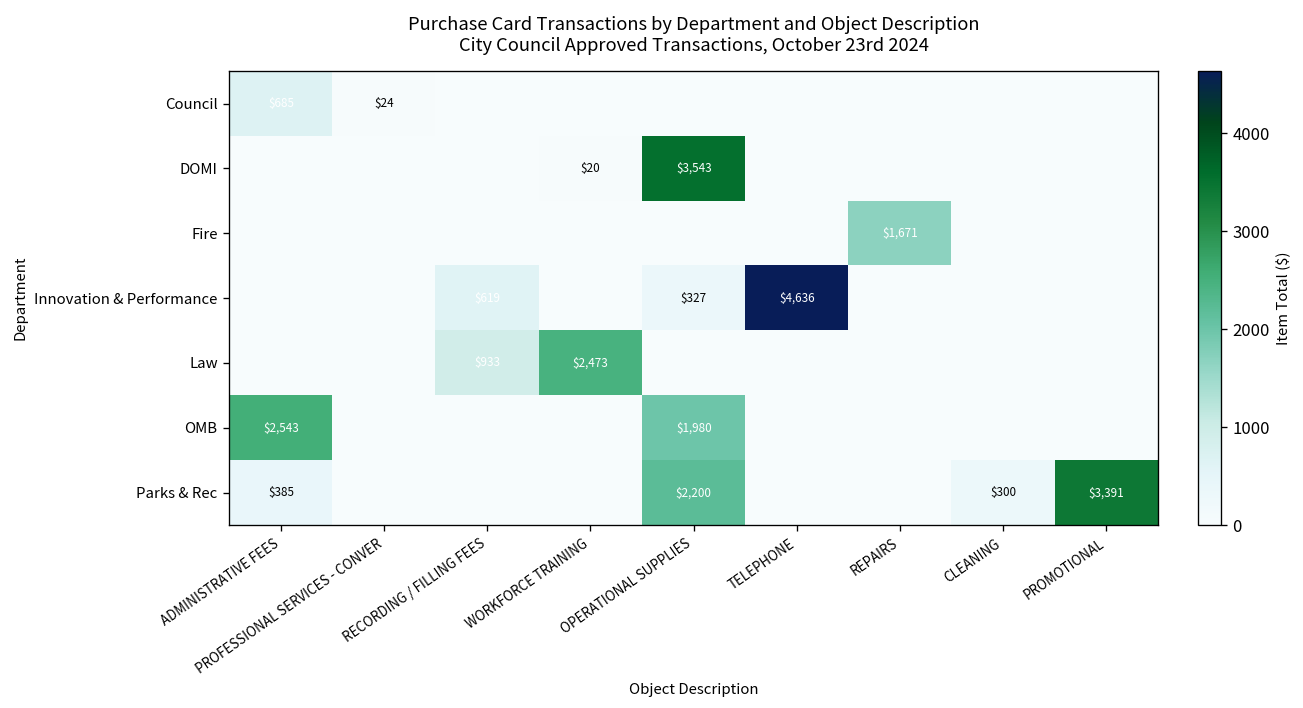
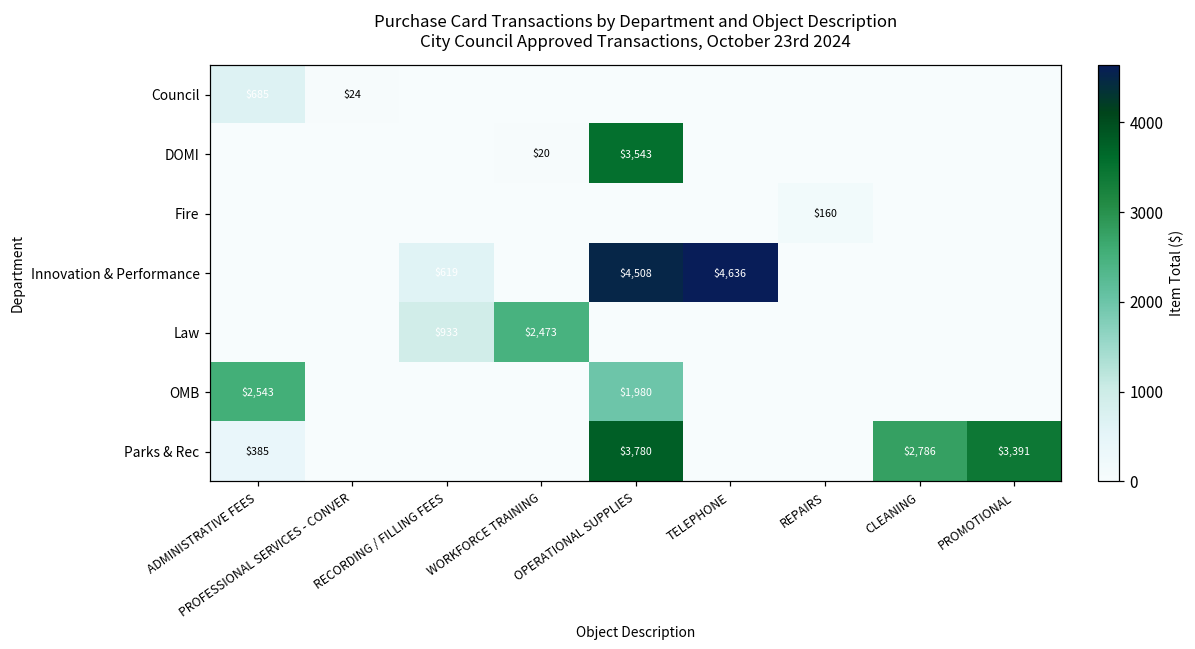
Fire, REPAIRS: $1,671 -> $160
Innovation & Performance, OPERATIONAL SUPPLIES: $327 -> $4,508
Parks & Rec, OPERATIONAL SUPPLIES: $2,200 -> $3,780
Parks & Rec, CLEANING: $300 -> $2,786
